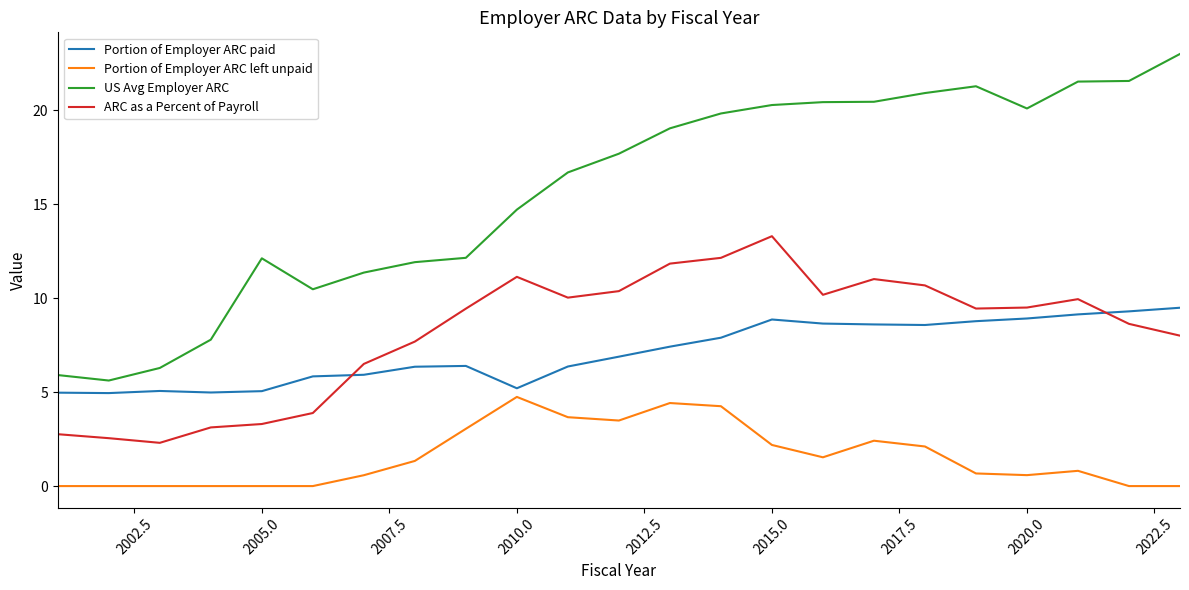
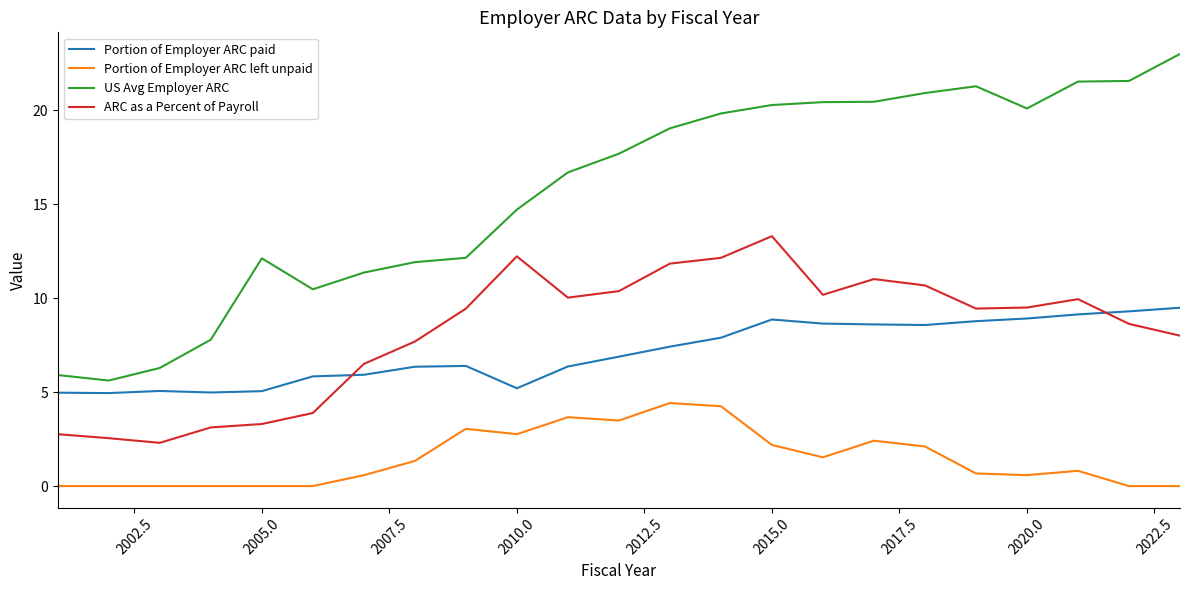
Portion of Employer ARC left unpaid, 2010.0: 4.7 -> 2.8
ARC as a Percent of Payroll, 2010.0: 11.1 -> 12.2
